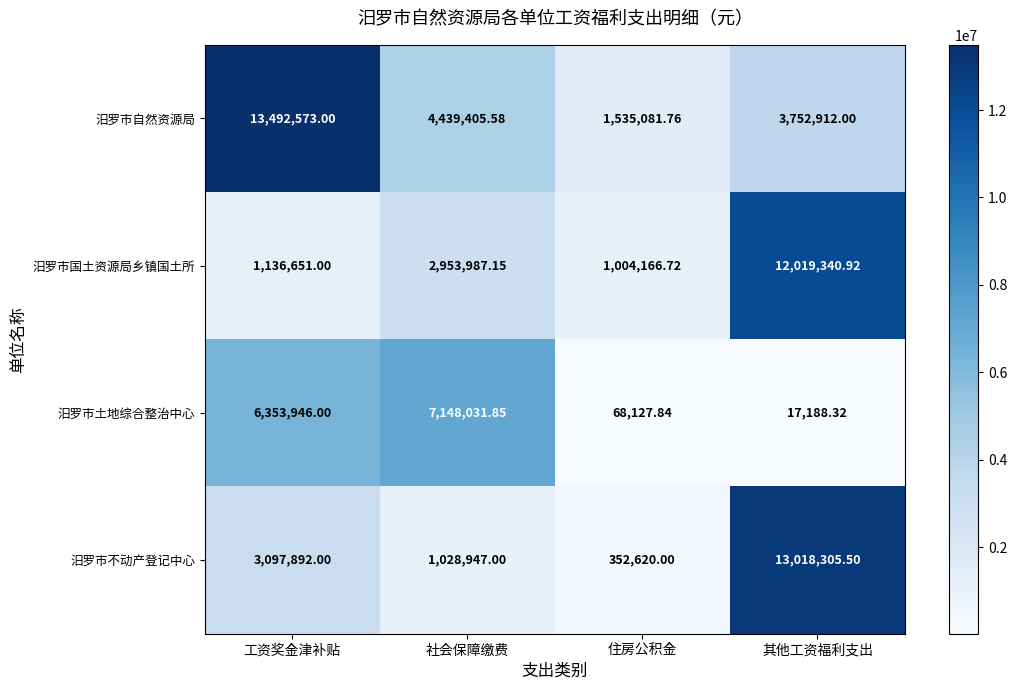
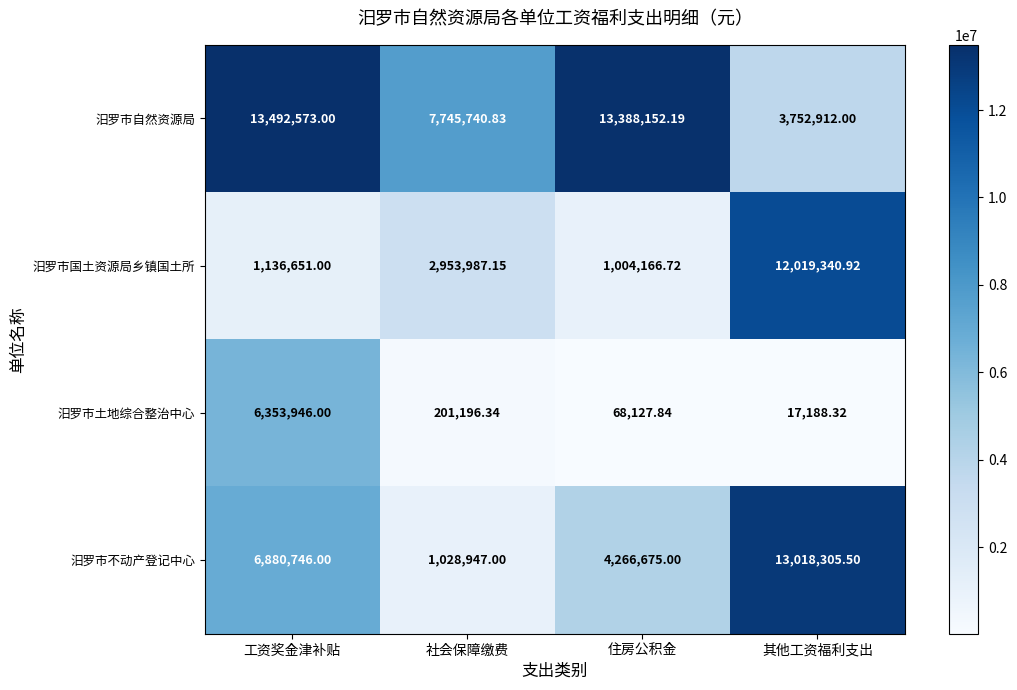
汨罗市自然资源局, 社会保障缴费: 4,439,405.58 -> 7,745,740.83
汨罗市自然资源局, 住房公积金: 1,535,081.76 -> 13,388,152.19
汨罗市土地综合整治中心, 社会保障缴费: 7,148,031.85 -> 201,196.34
汨罗市不动产登记中心, 工资奖金津补贴: 3,097,892.00 -> 6,880,746.00
汨罗市不动产登记中心, 住房公积金: 352,620.00 -> 4,266,675.00
